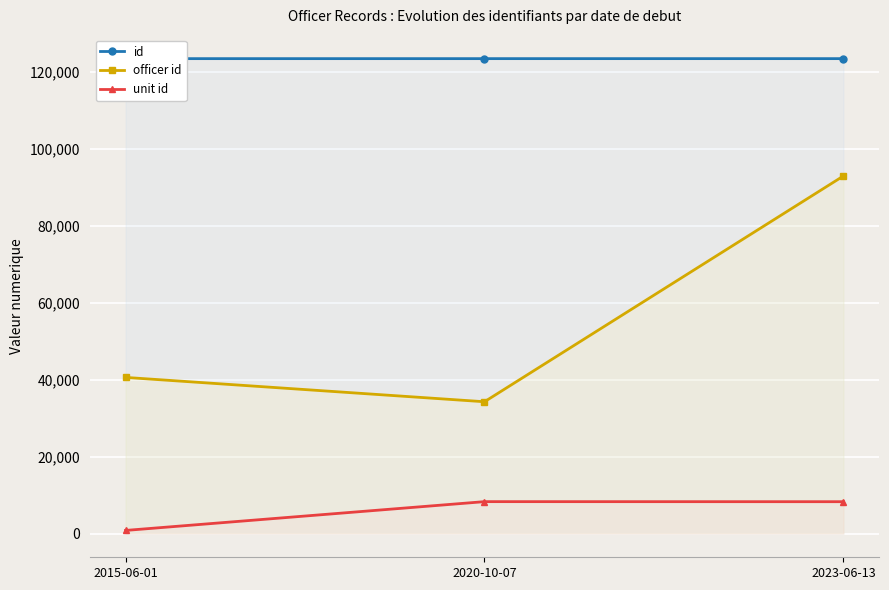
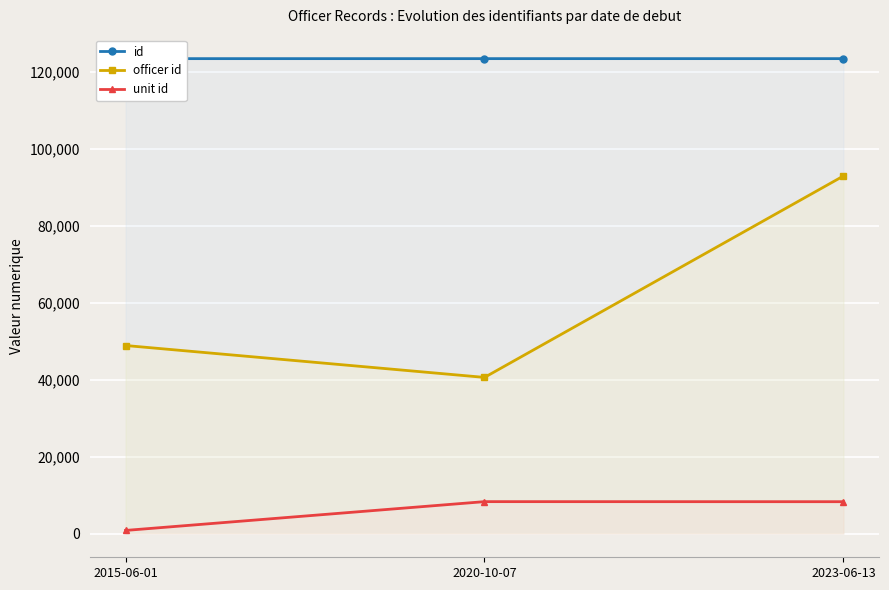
officer id, 2015-06-01: 41,000 -> 49,000
officer id, 2020-10-07: 34,000 -> 41,000
